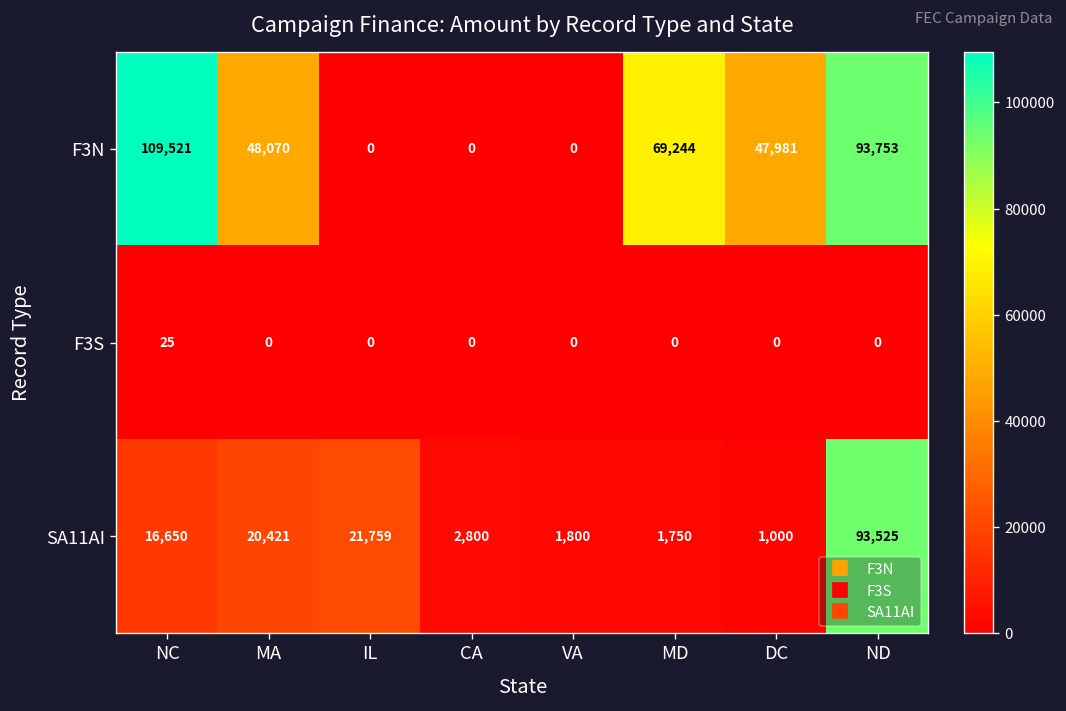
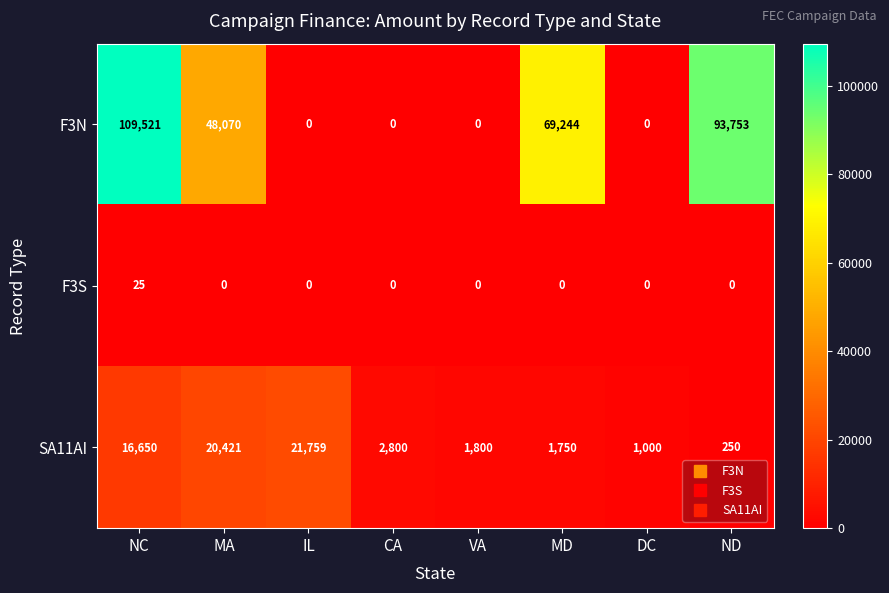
F3N, DC: 47,981 -> 0
SA11AI, ND: 93,525 -> 250
